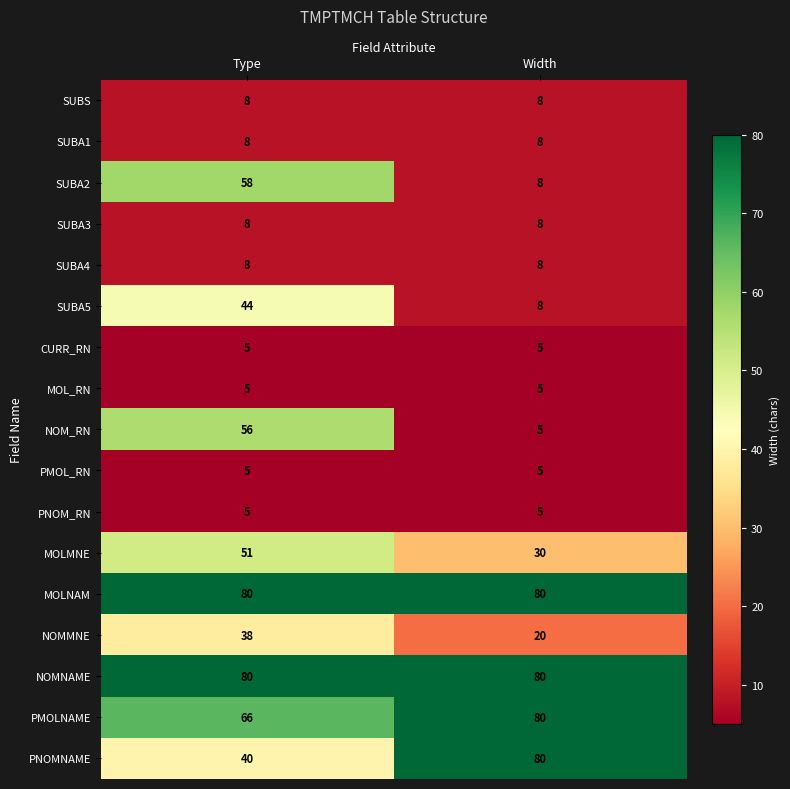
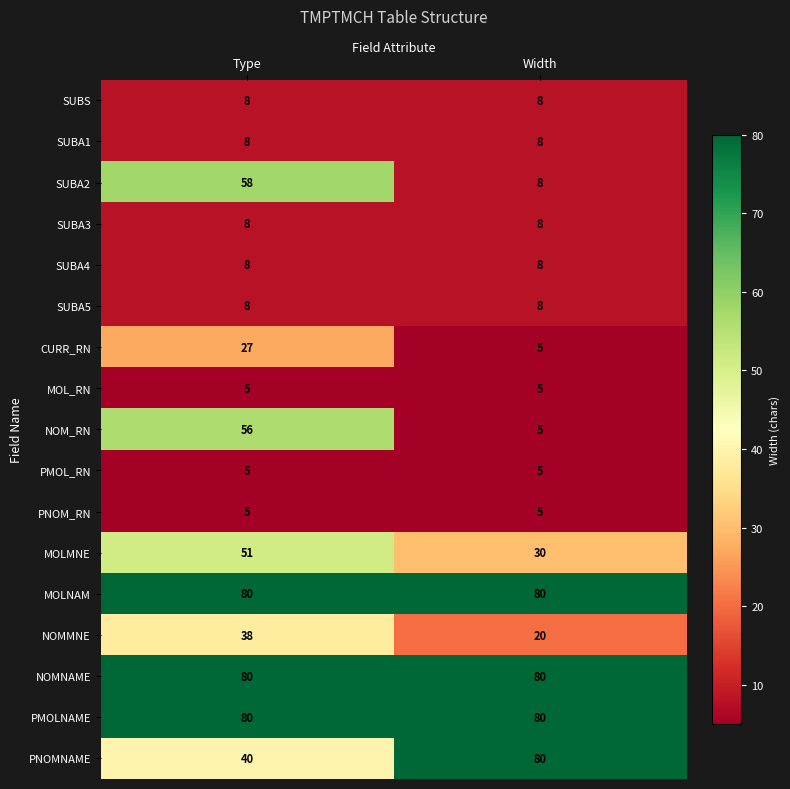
SUBA5, Type: 44 -> 8
CURR_RN, Type: 5 -> 27
PMOLNAME, Type: 66 -> 80
